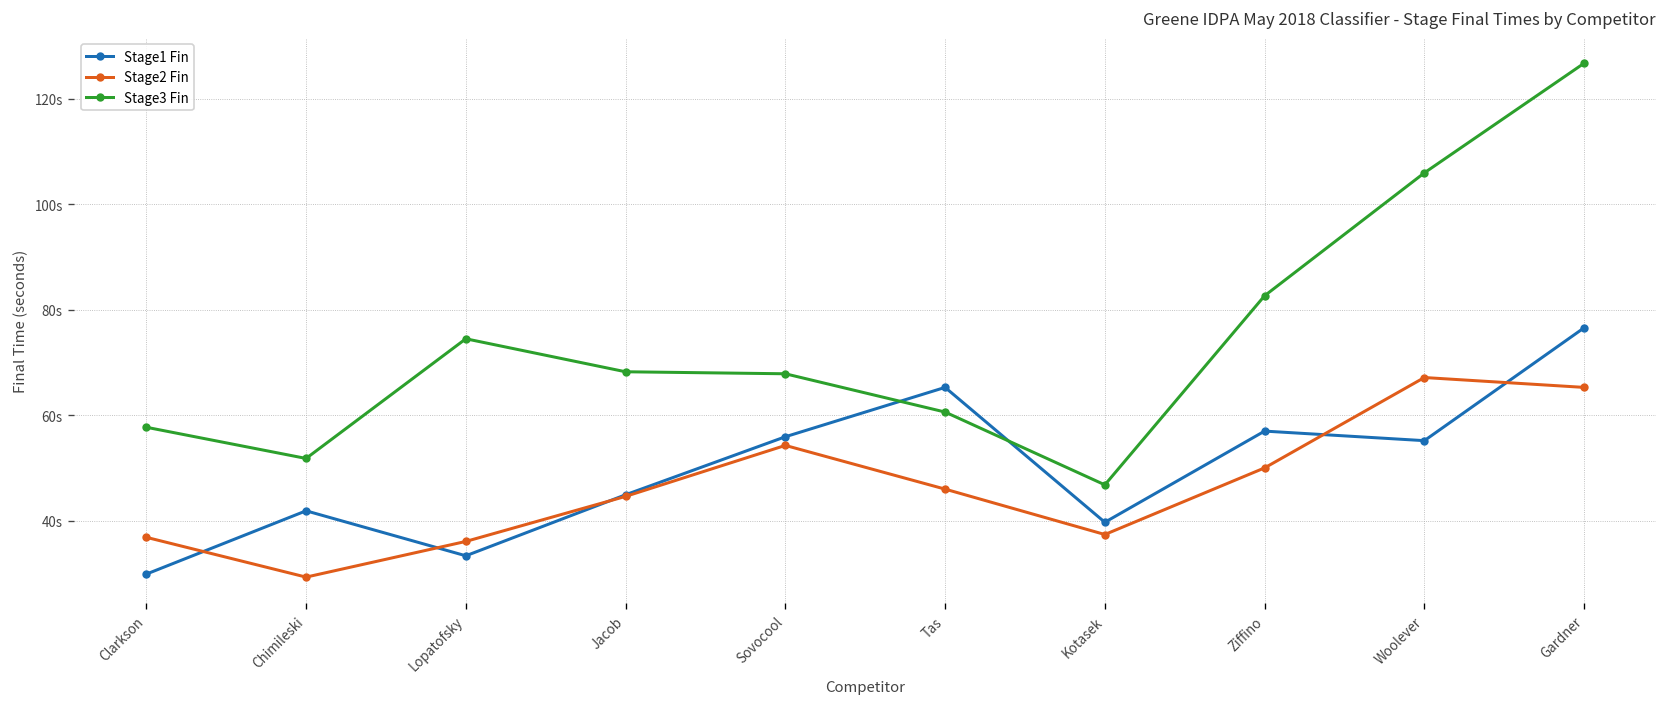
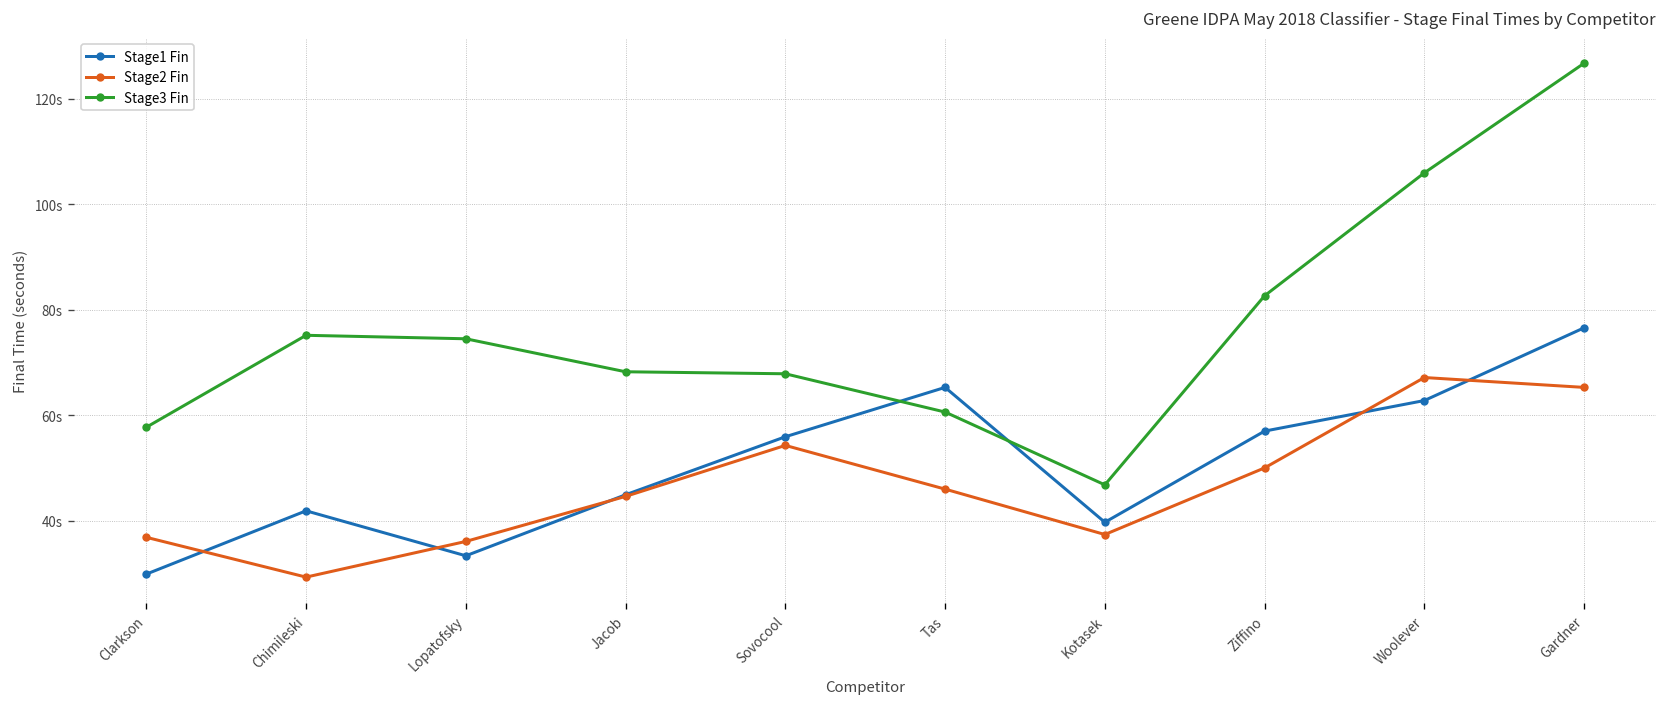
Stage3 Fin, Chimileski: 52s -> 75s
Stage1 Fin, Woolever: 55s -> 63s
